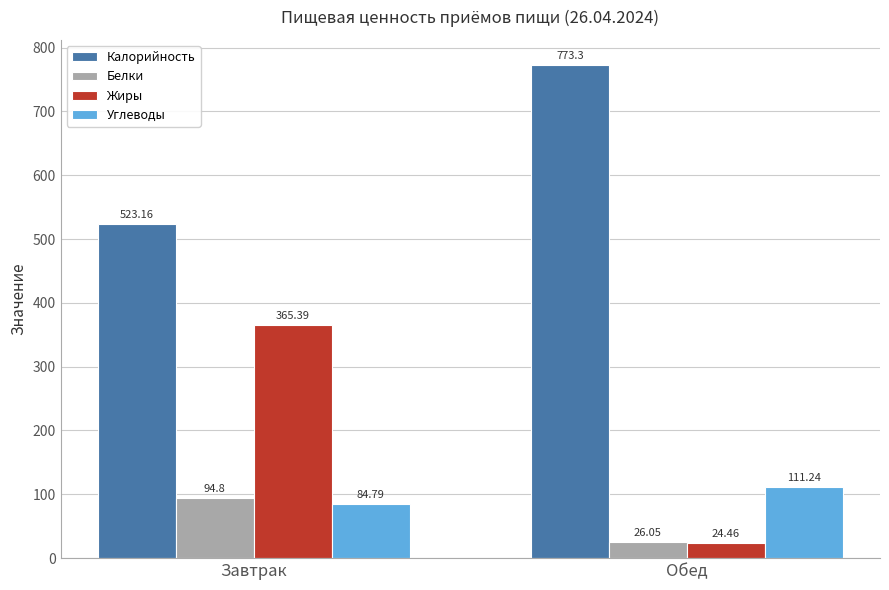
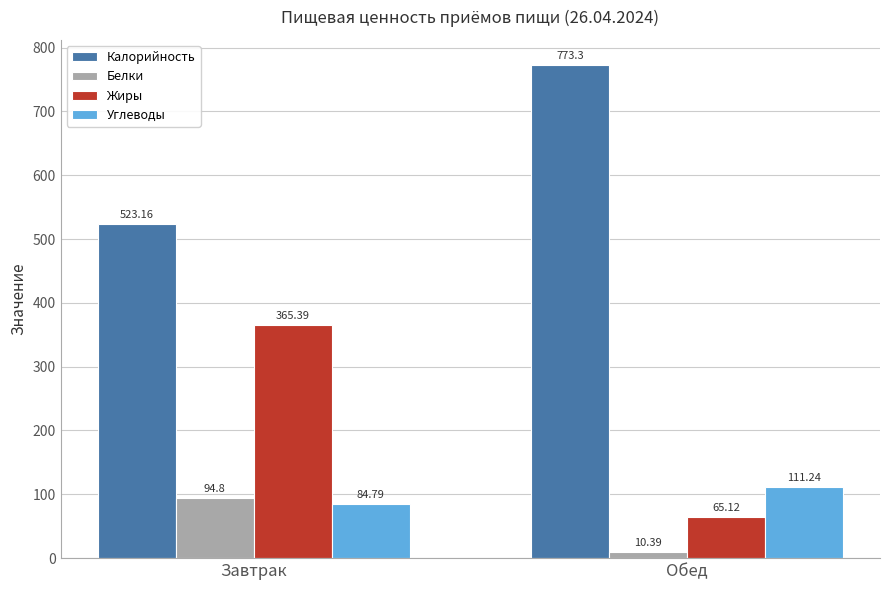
Белки, Обед: 26.05 -> 10.39
Жиры, Обед: 24.46 -> 65.12
